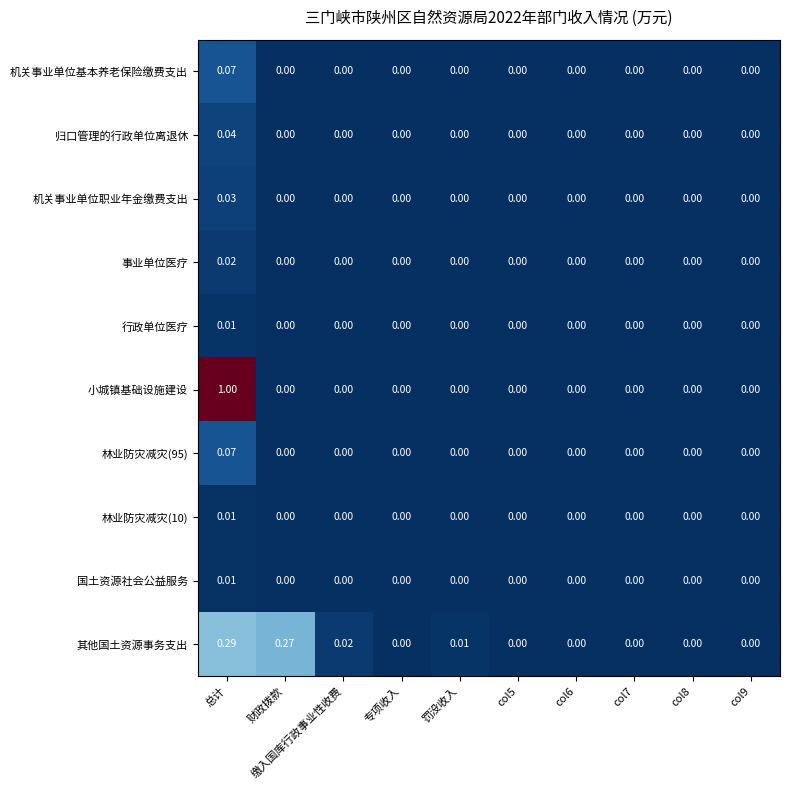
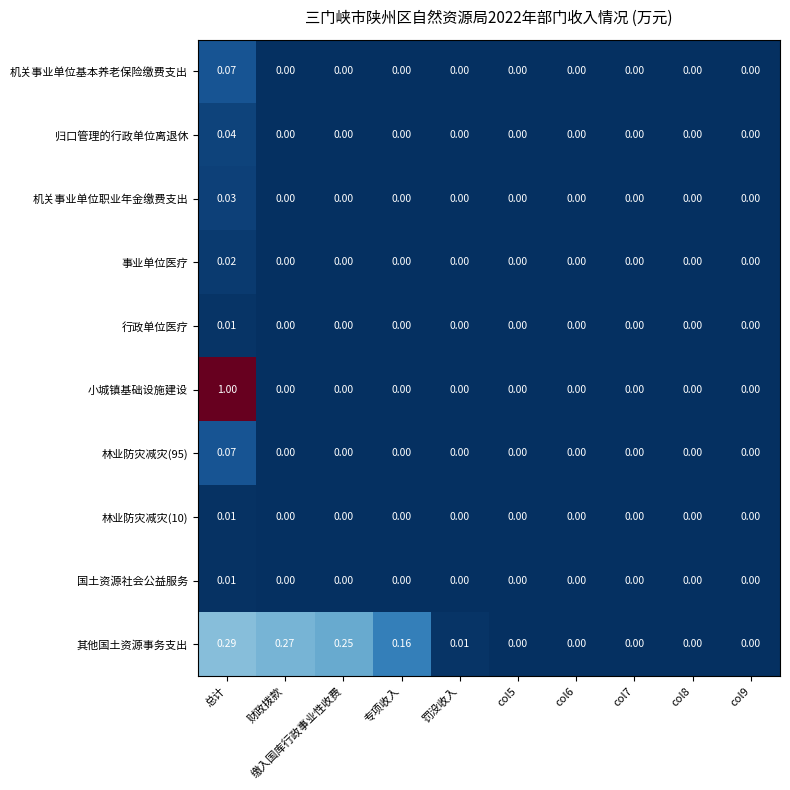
其他国土资源事务支出, 缴入国库行政事业性收费: 0.02 -> 0.25
其他国土资源事务支出, 专项收入: 0.00 -> 0.16
